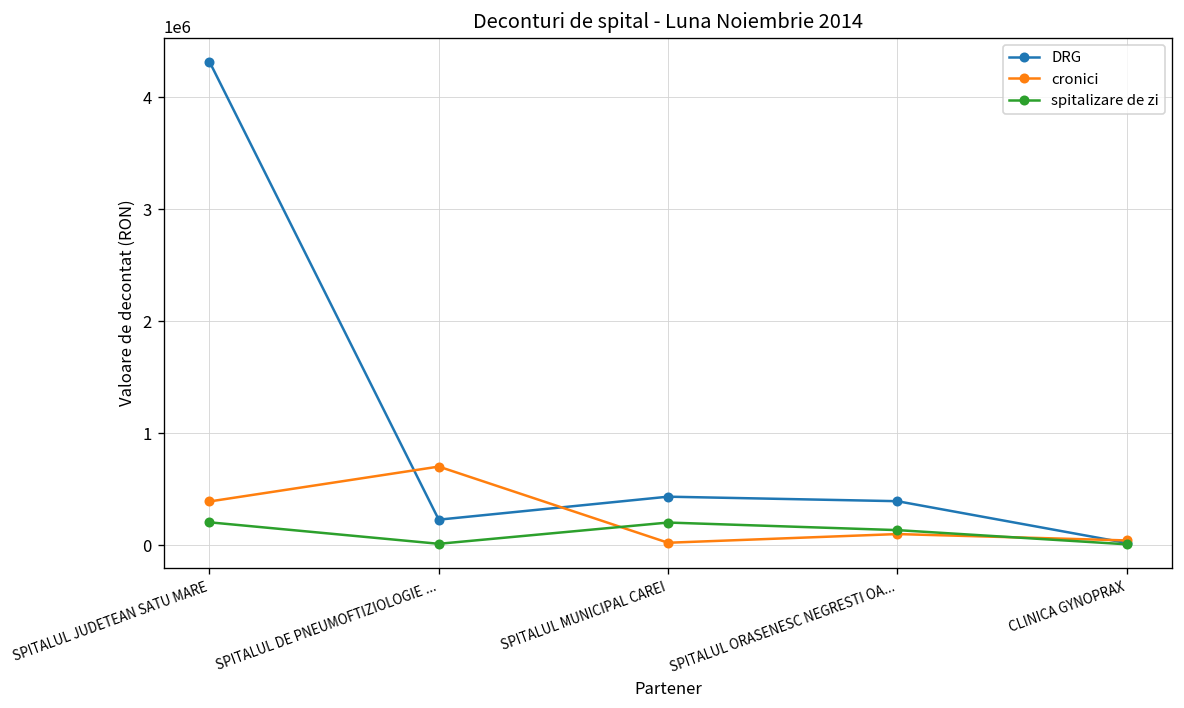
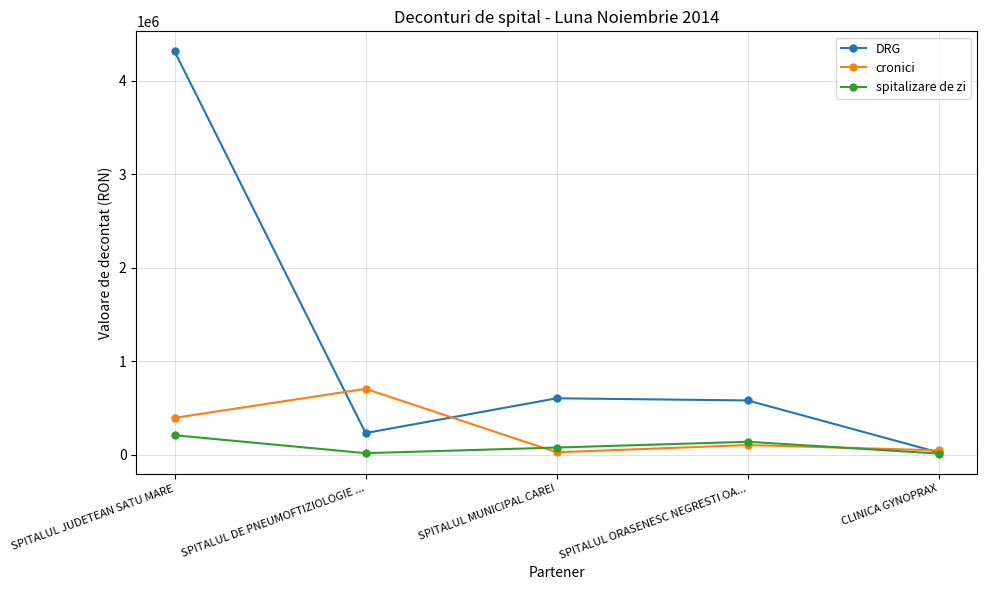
DRG, SPITALUL MUNICIPAL CAREI: 400000 -> 600000
spitalizare de zi, SPITALUL MUNICIPAL CAREI: 200000 -> 100000
DRG, SPITALUL ORASENESC NEGRESTI OA...: 400000 -> 600000
